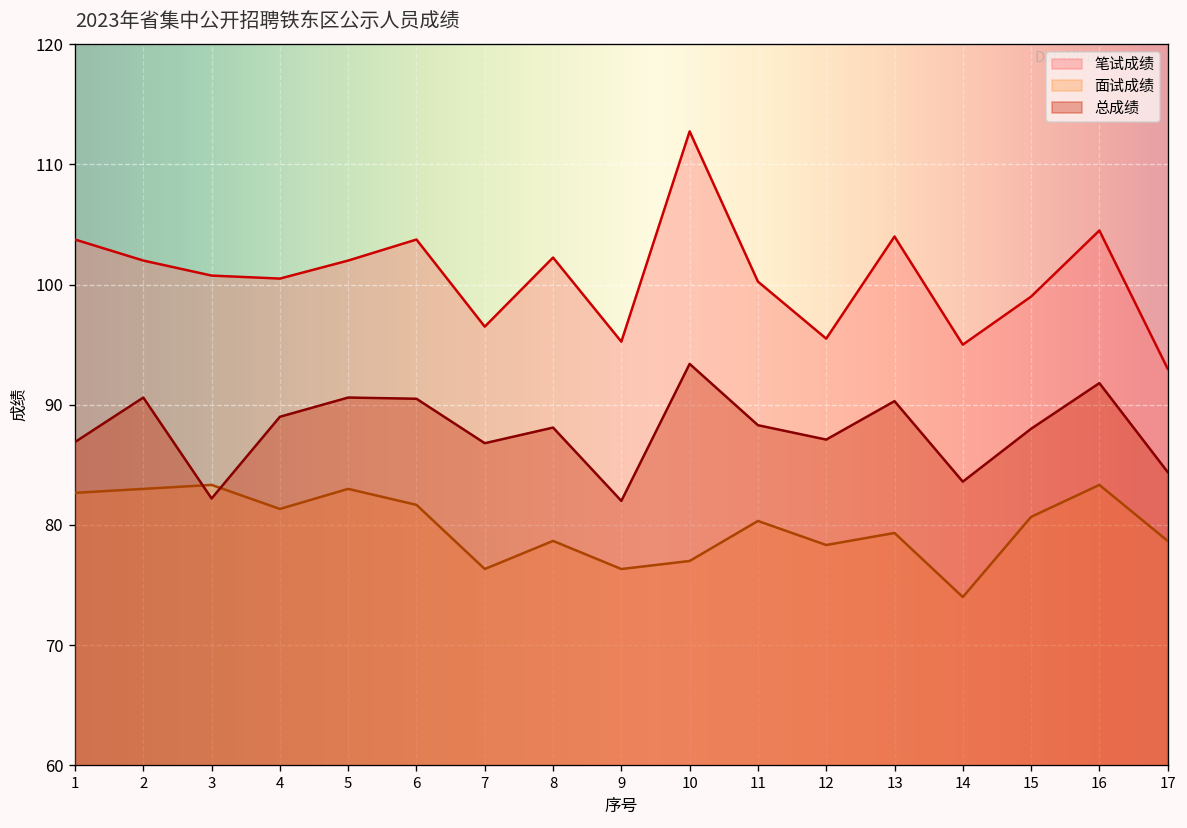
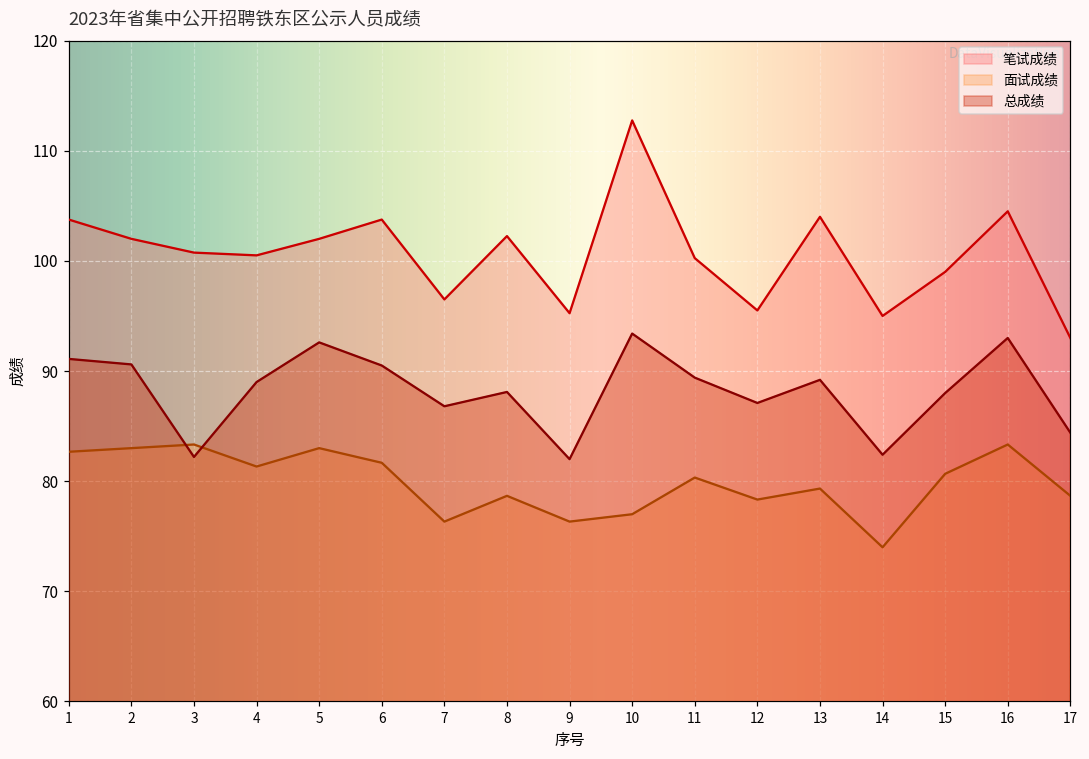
总成绩, 1: 86.9 -> 91.1
总成绩, 5: 90.6 -> 92.6
总成绩, 11: 88.3 -> 89.4
总成绩, 13: 90.3 -> 89.2
总成绩, 14: 83.6 -> 82.4
总成绩, 16: 91.8 -> 93.0
